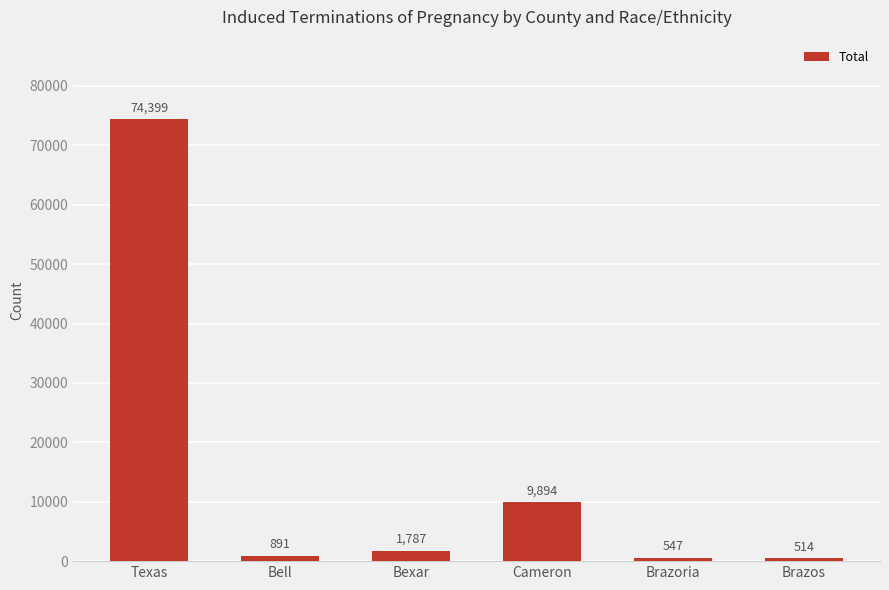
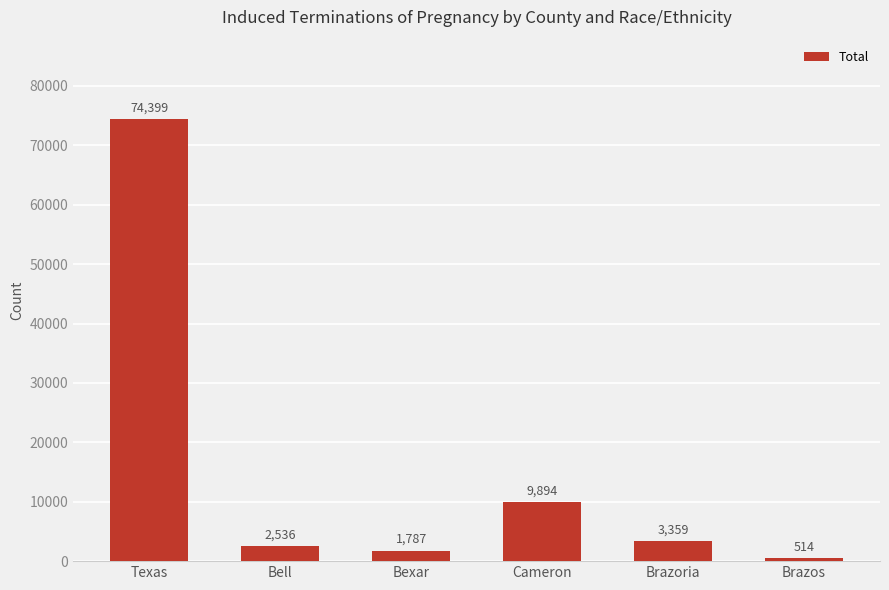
Bell: 891 -> 2,536
Brazoria: 547 -> 3,359
